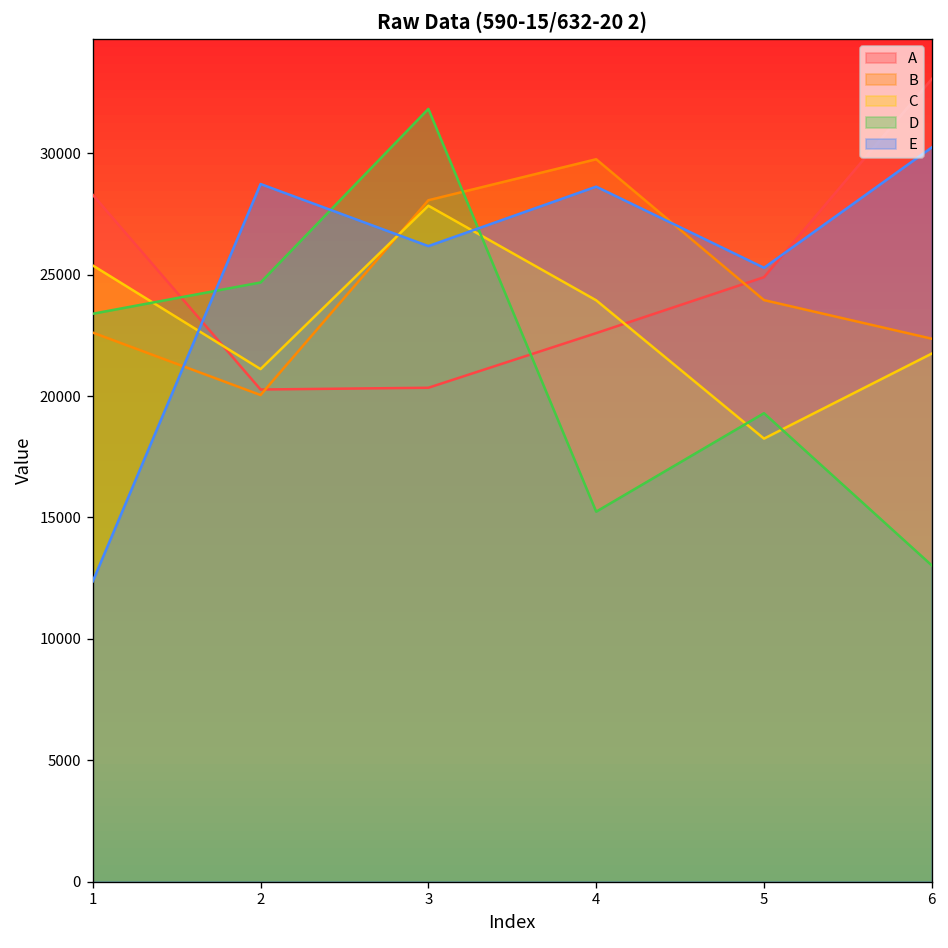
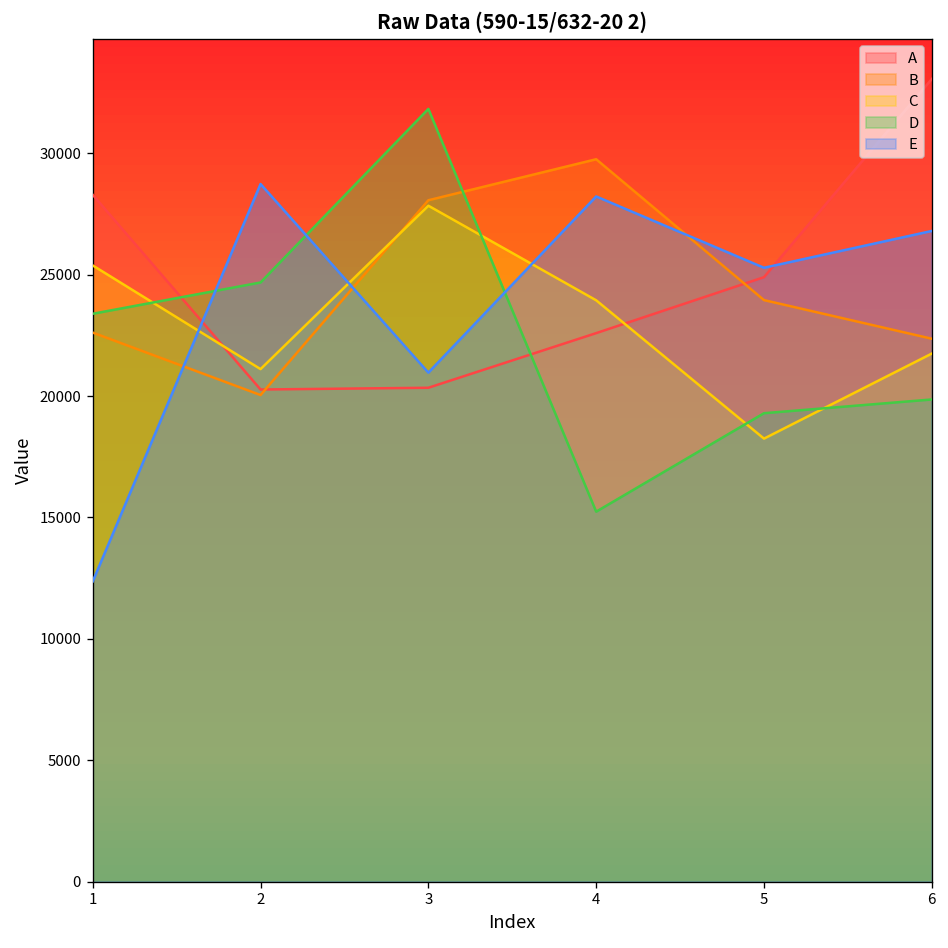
E, 3: 26200 -> 21000
E, 4: 28600 -> 28200
D, 6: 13000 -> 19900
E, 6: 30200 -> 26800
